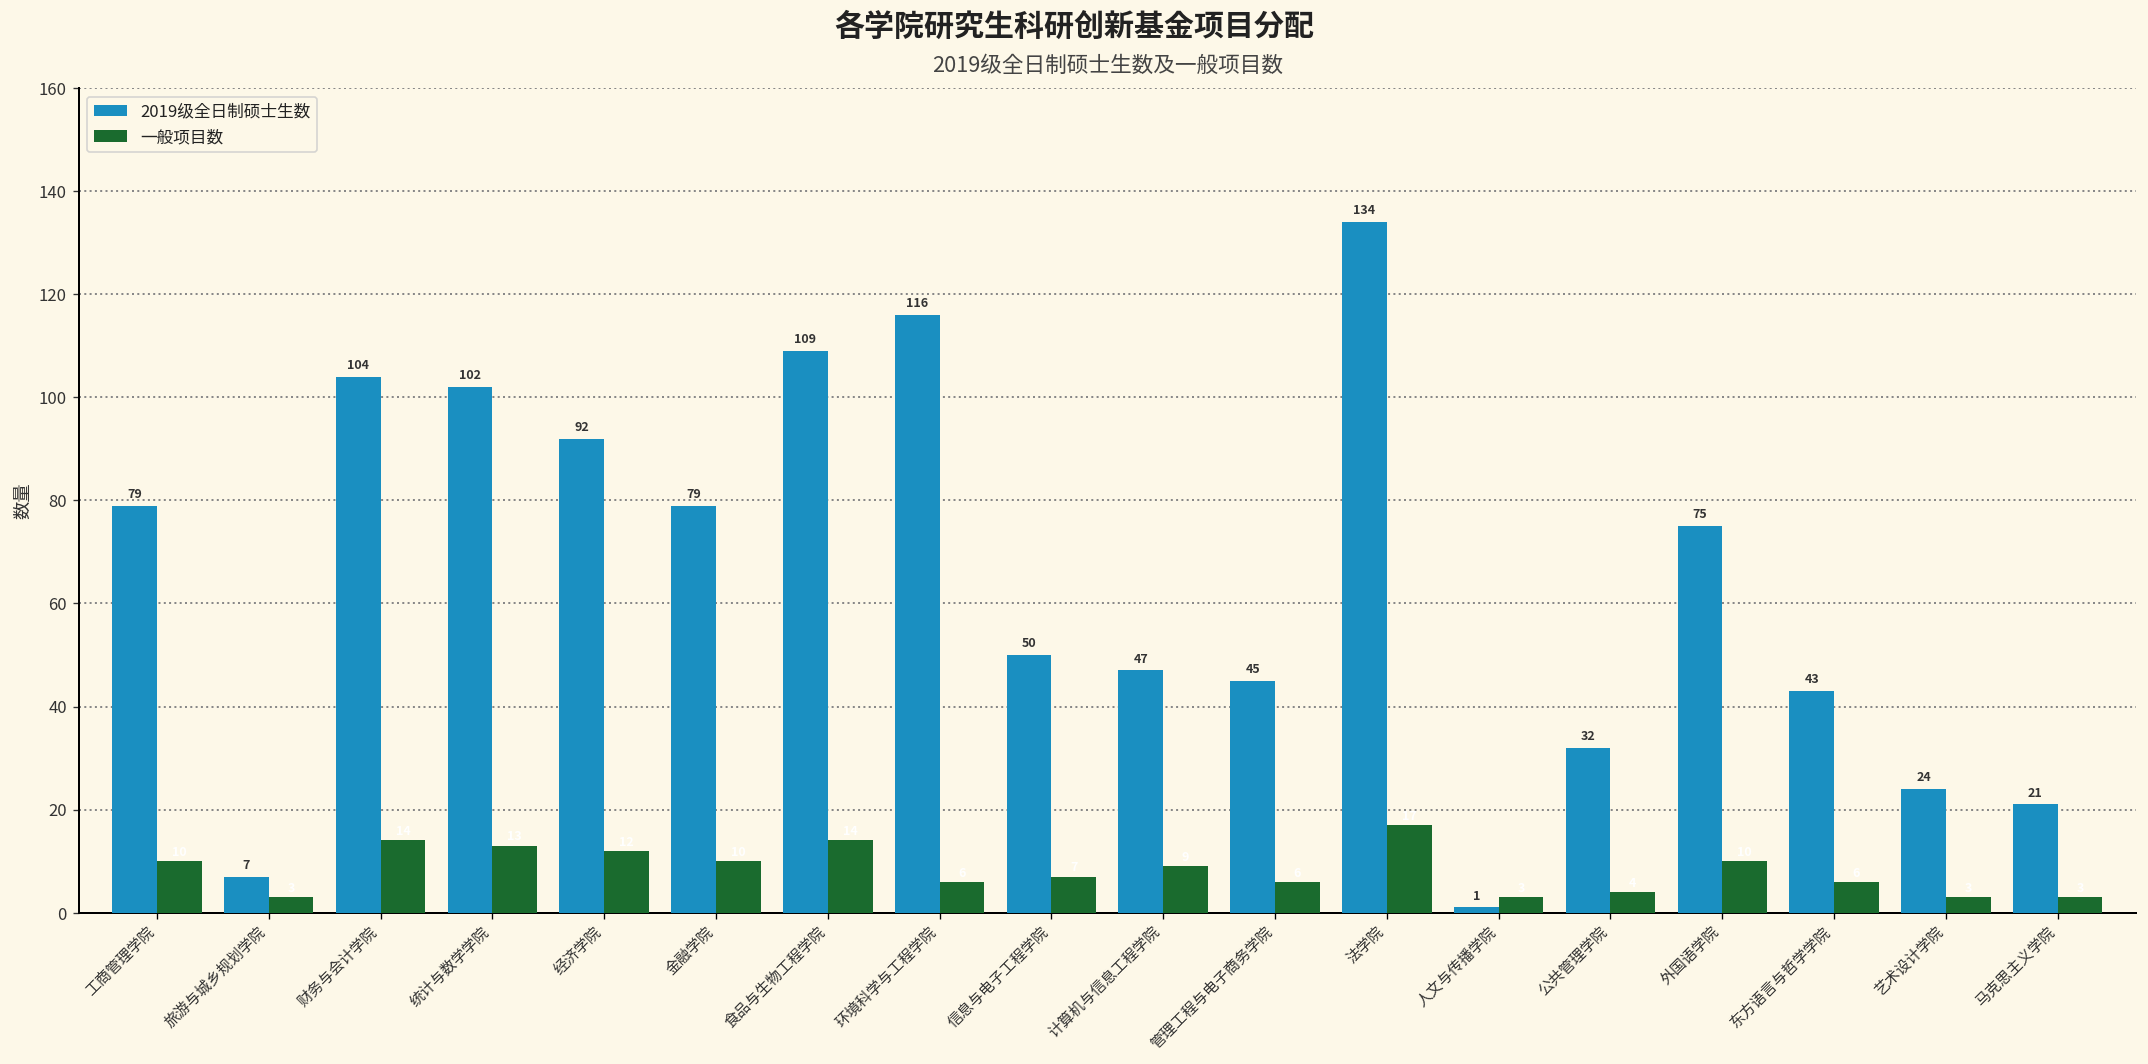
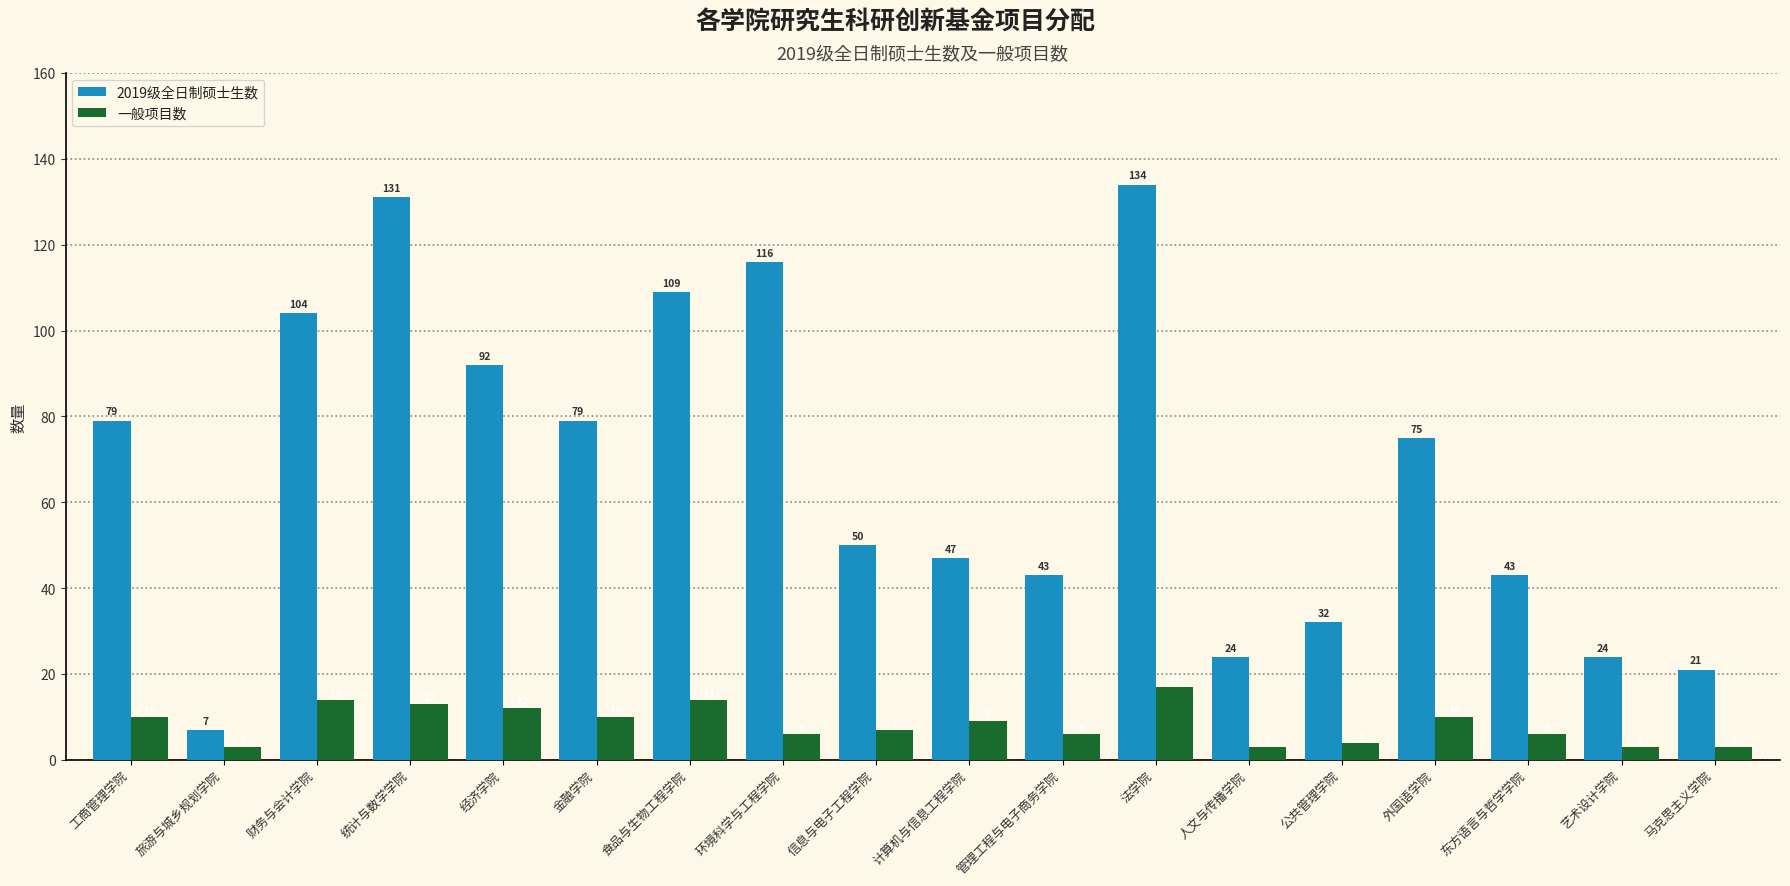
2019级全日制硕士生数, 统计与数学学院: 102 -> 131
2019级全日制硕士生数, 管理工程与电子商务学院: 45 -> 43
2019级全日制硕士生数, 人文与传播学院: 1 -> 24
